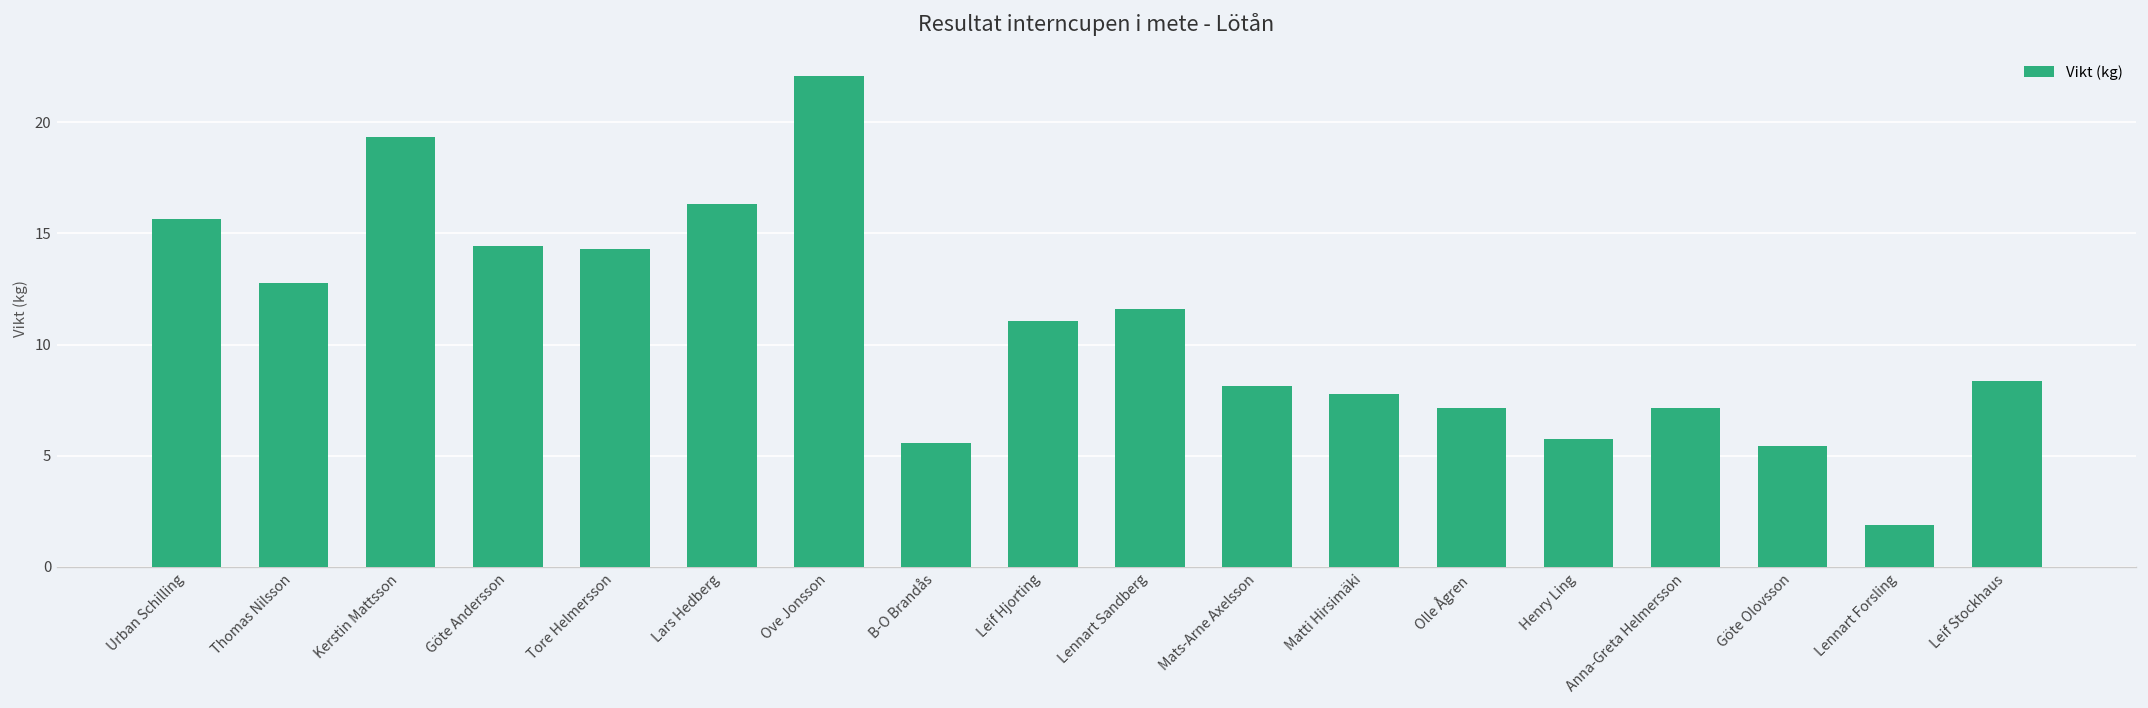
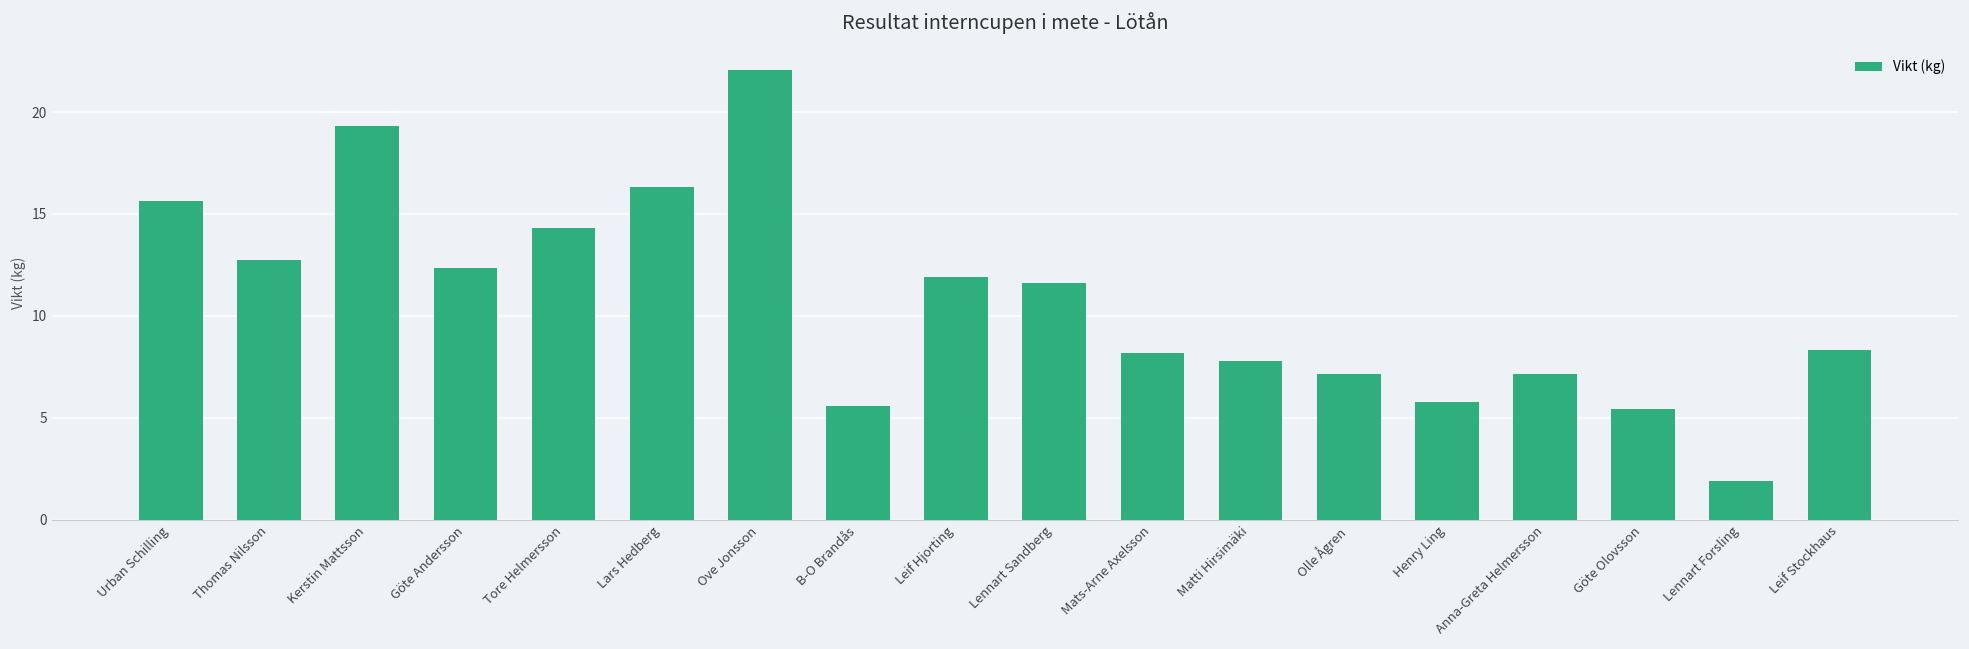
Göte Andersson: 14.4 -> 12.4
Leif Hjorting: 11.0 -> 11.9
